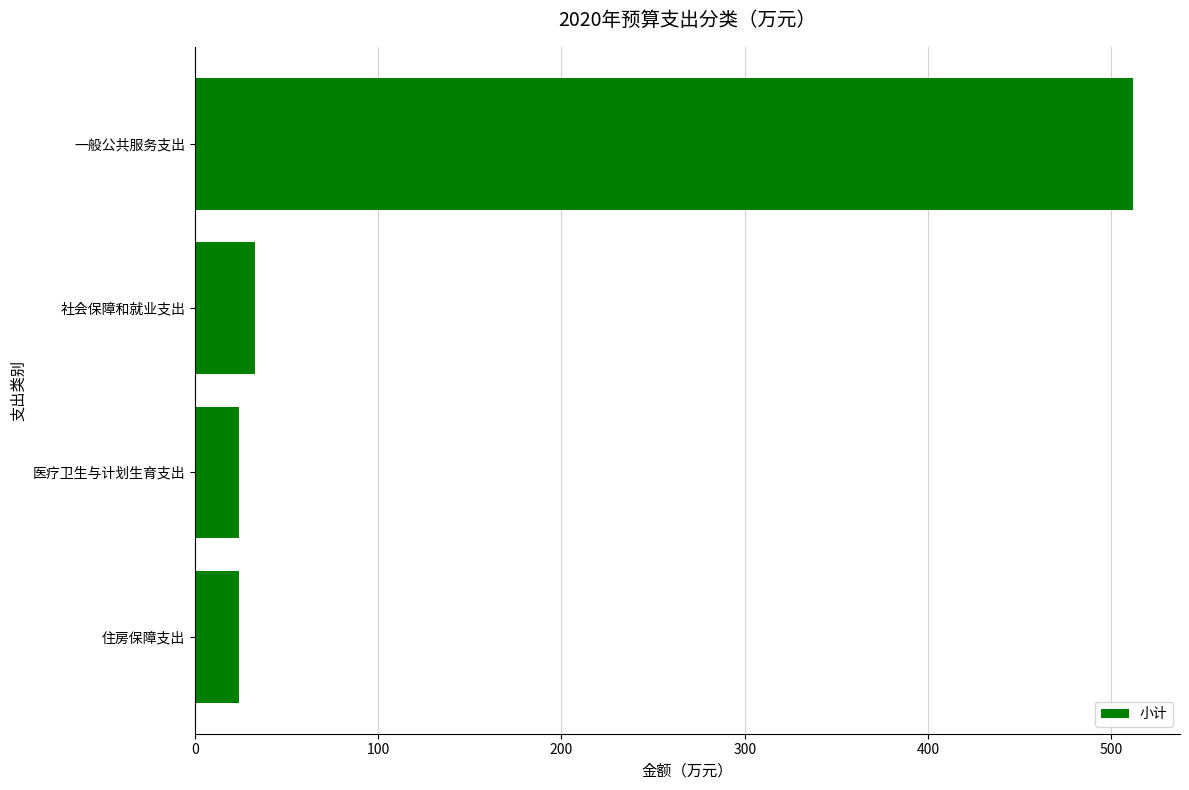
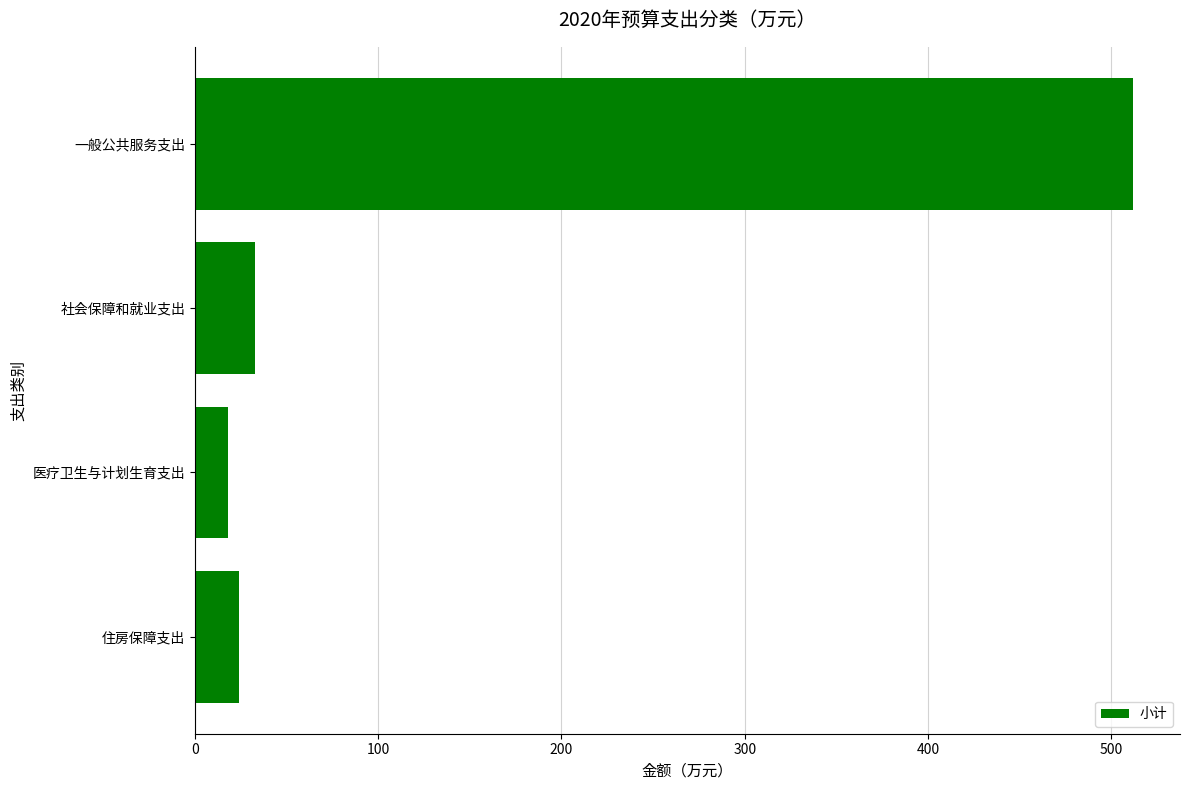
医疗卫生与计划生育支出: 24 -> 18
